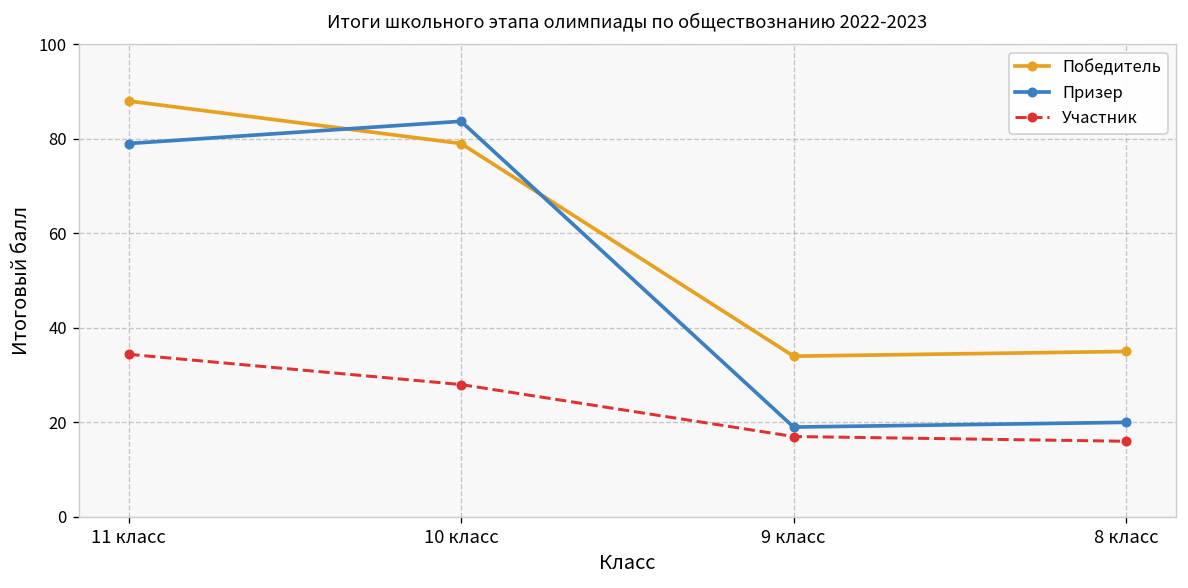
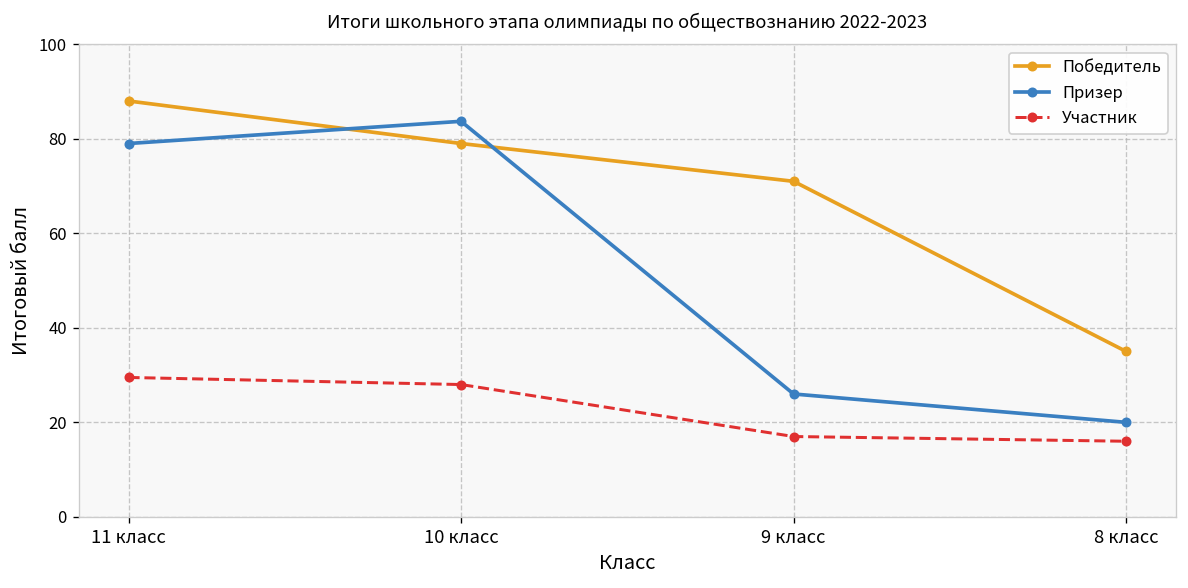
Участник, 11 класс: 34 -> 30
Победитель, 9 класс: 34 -> 71
Призер, 9 класс: 19 -> 26
